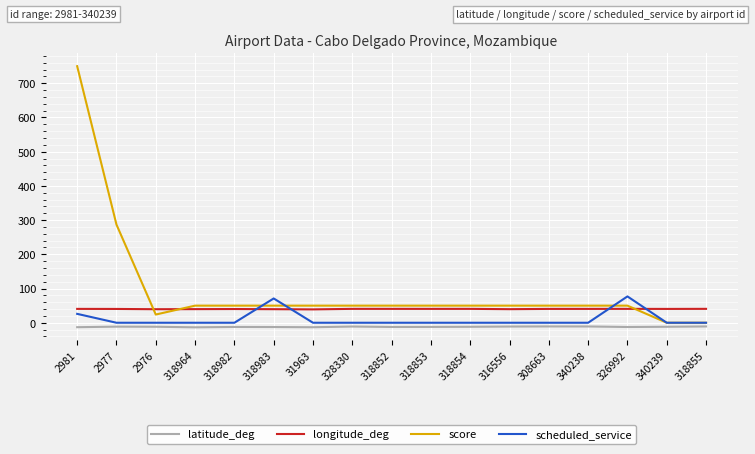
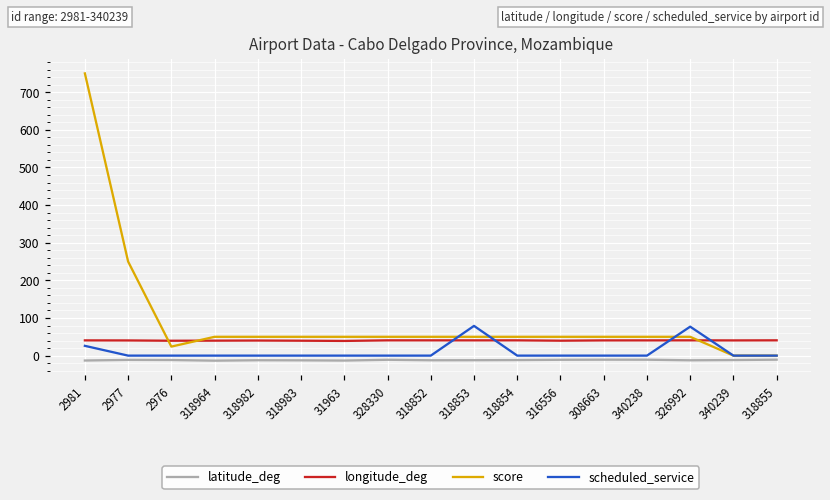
score, 2977: 290 -> 250
scheduled_service, 318983: 70 -> 0
scheduled_service, 318853: 0 -> 80
